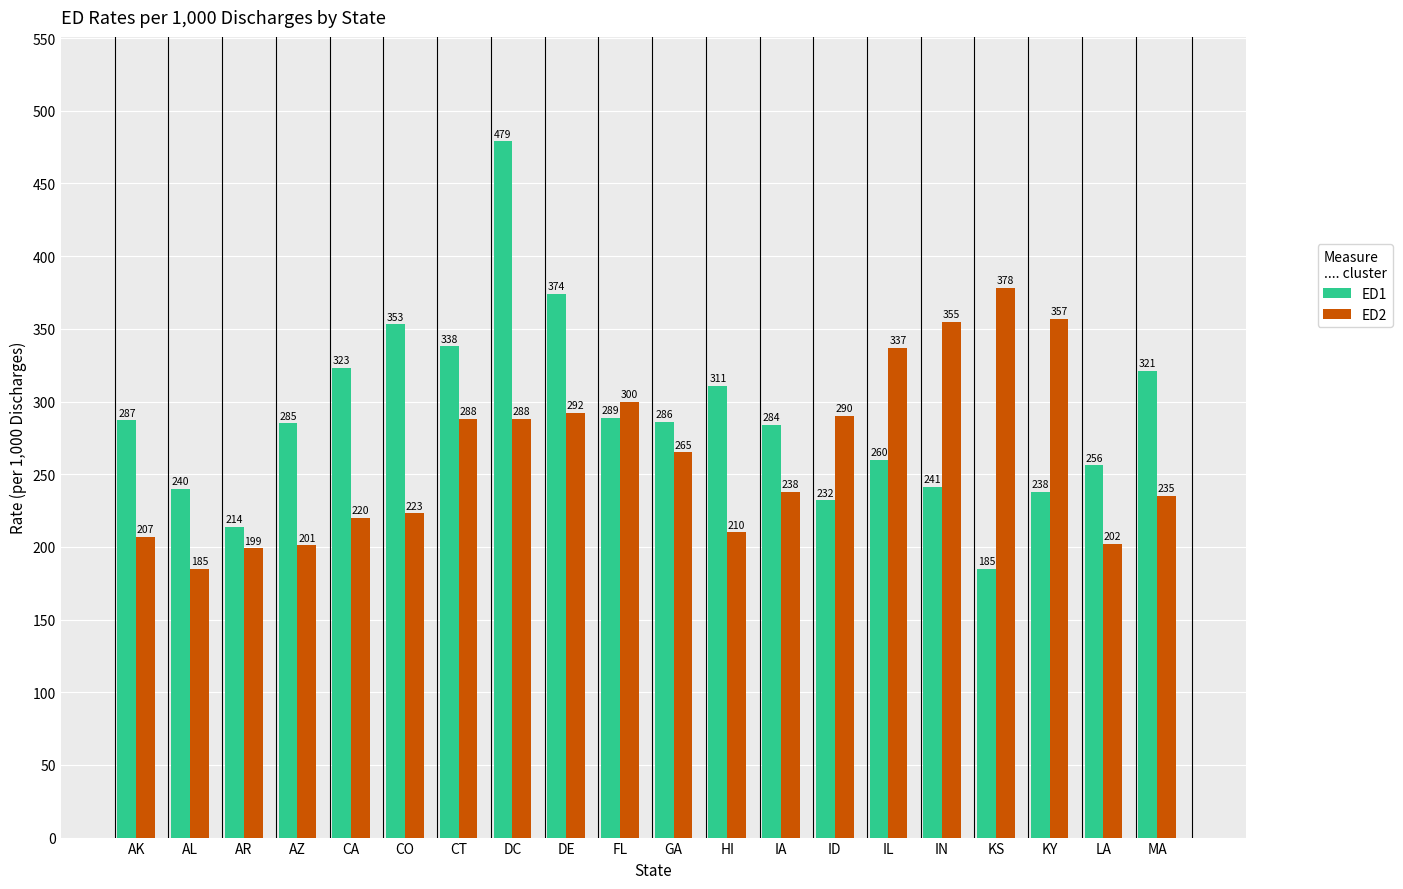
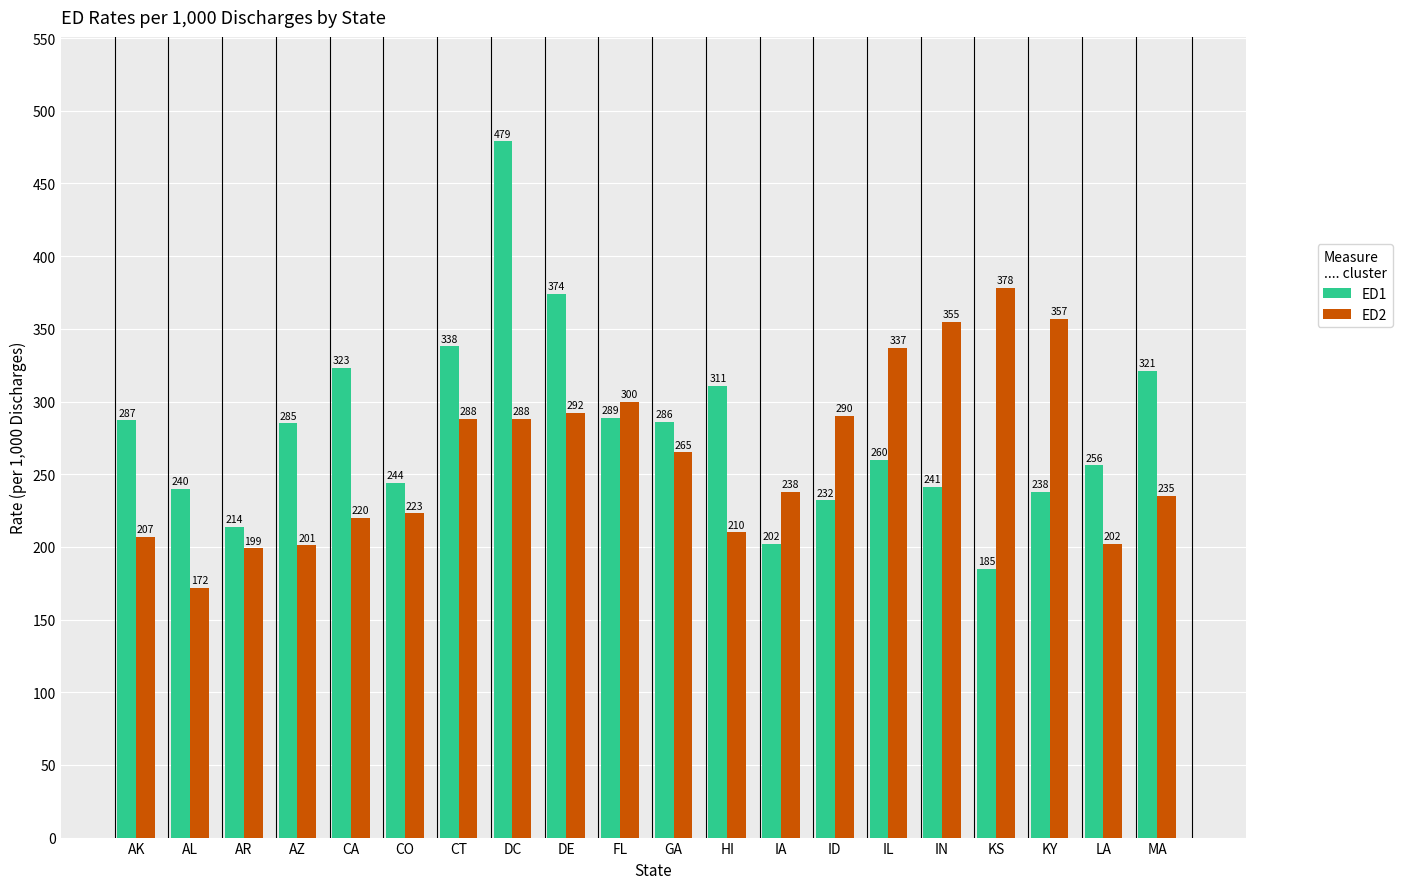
ED2, AL: 185 -> 172
ED1, CO: 353 -> 244
ED1, IA: 284 -> 202
